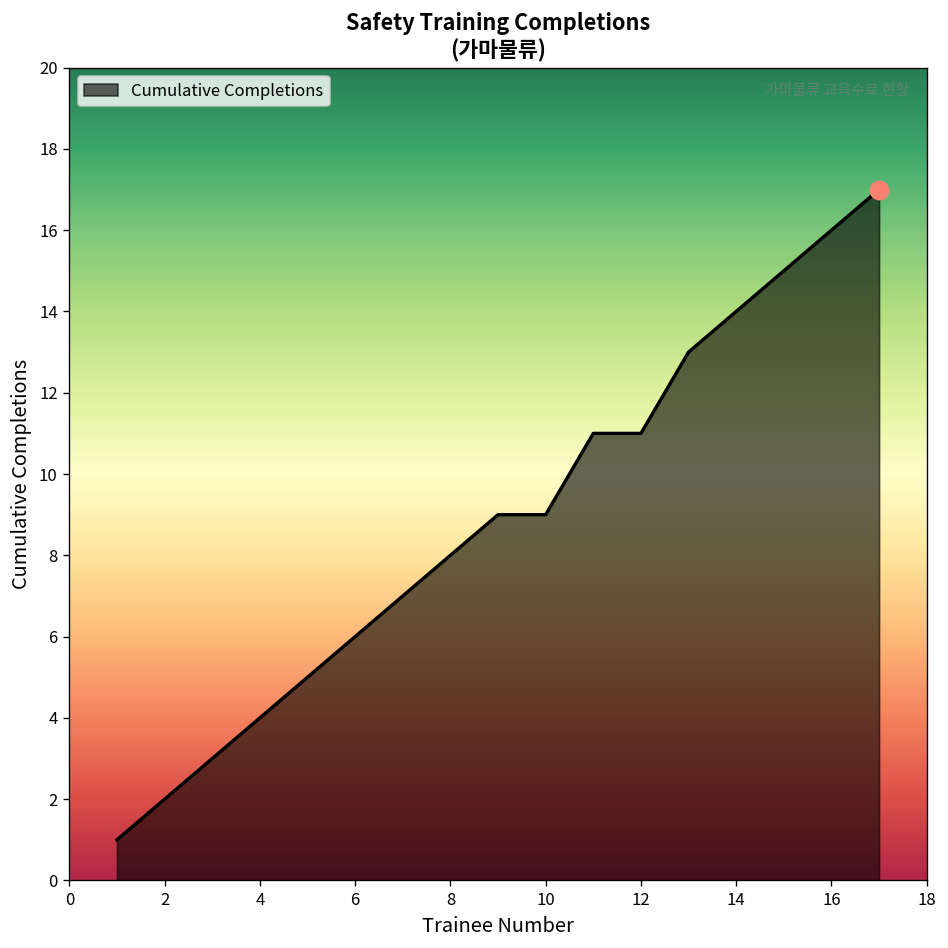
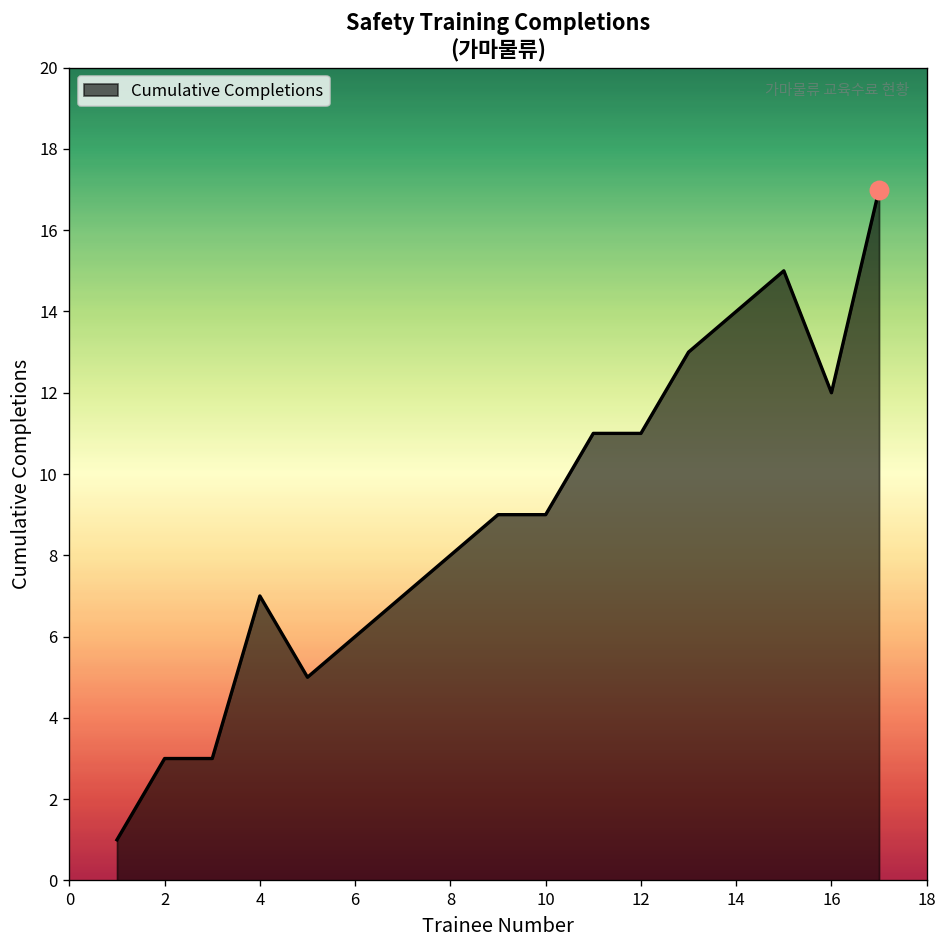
Cumulative Completions, 2: 2 -> 3
Cumulative Completions, 4: 4 -> 7
Cumulative Completions, 16: 16 -> 12
